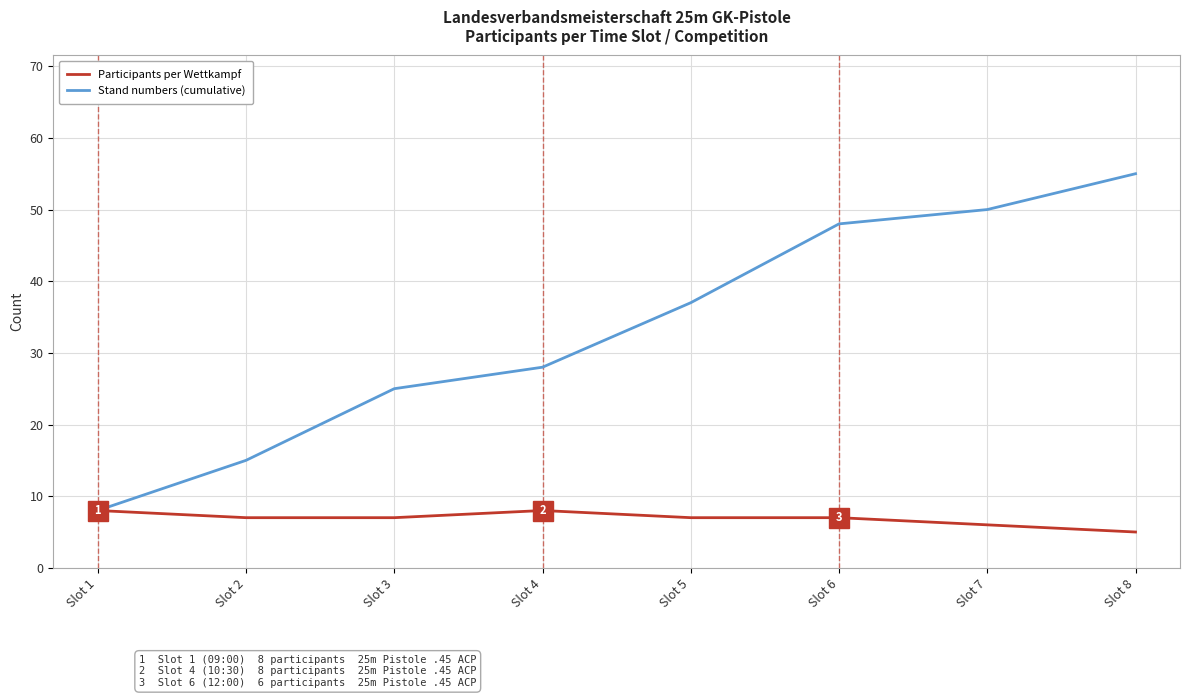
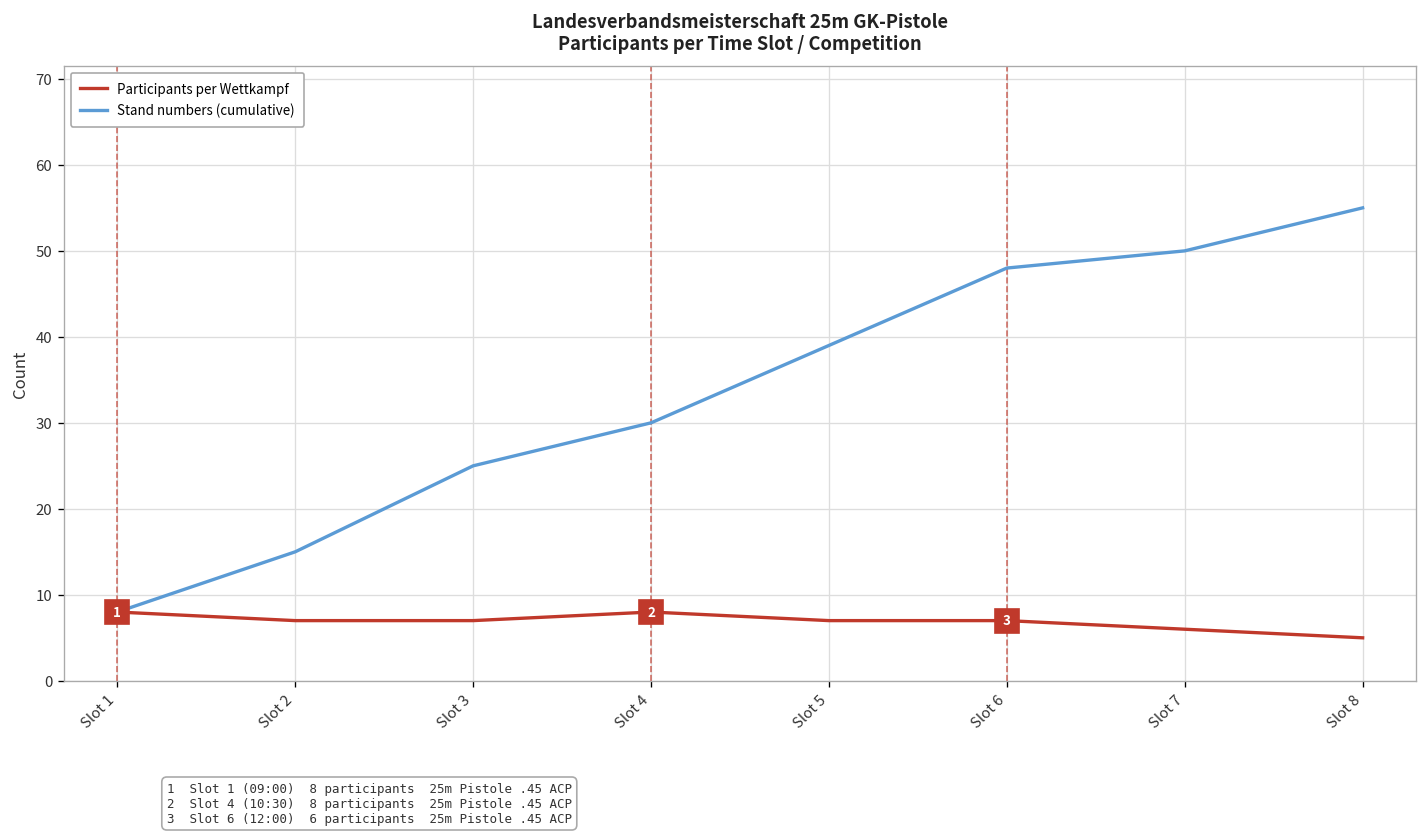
Stand numbers (cumulative), Slot 4: 28 -> 30
Stand numbers (cumulative), Slot 5: 37 -> 39
